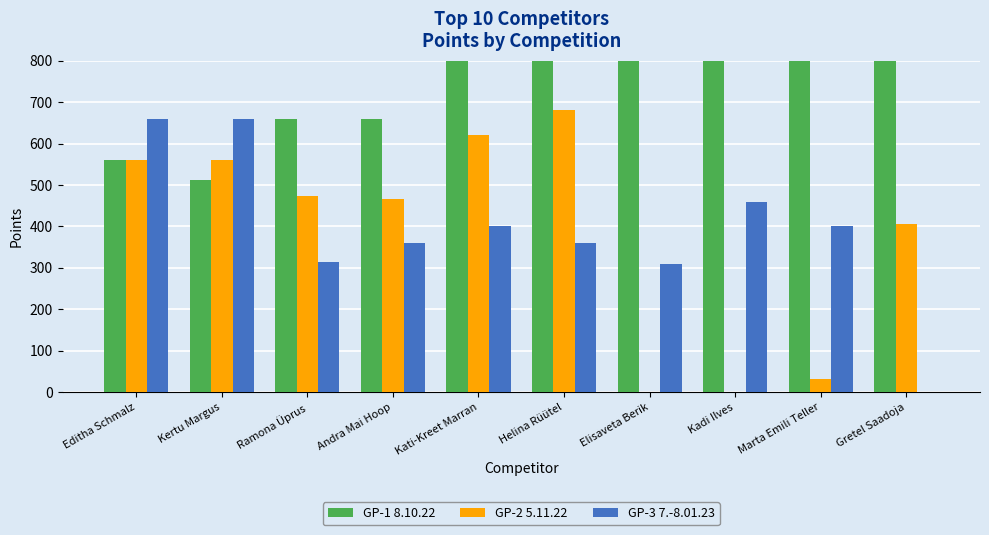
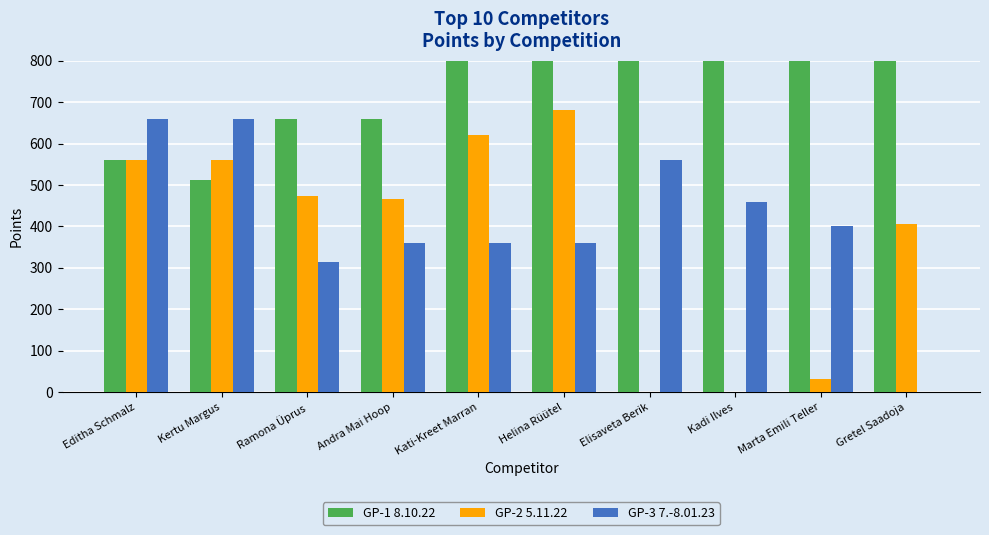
GP-3 7.-8.01.23, Kati-Kreet Marran: 400 -> 360
GP-3 7.-8.01.23, Elisaveta Berik: 310 -> 560
